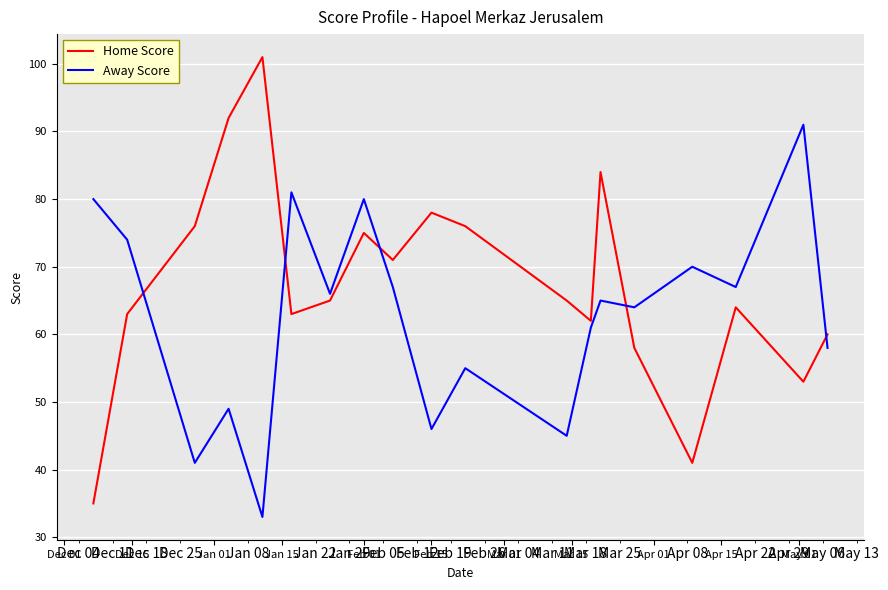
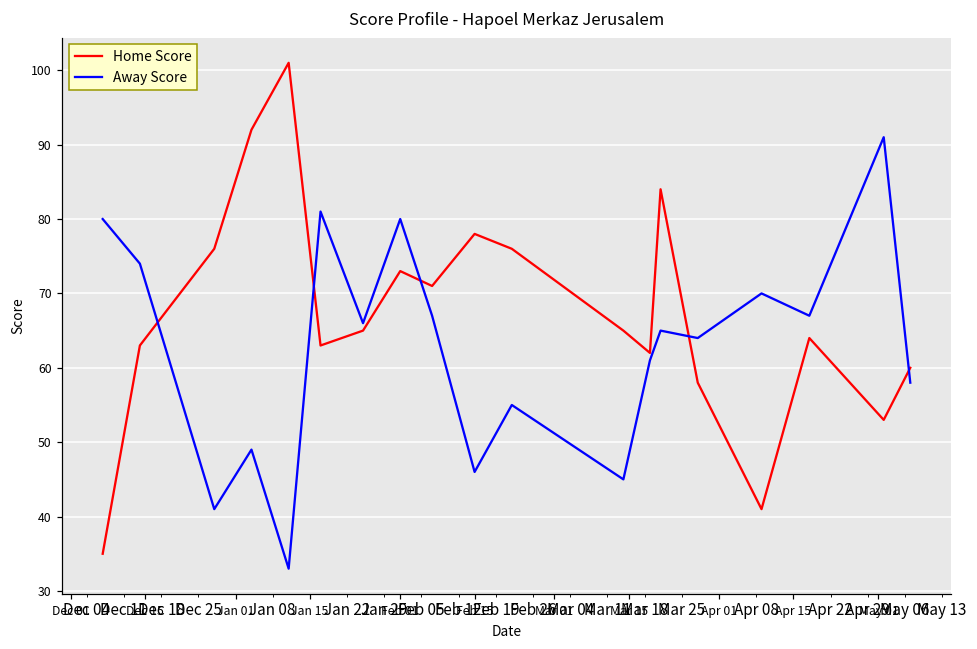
Home Score, Feb 01: 75 -> 73
